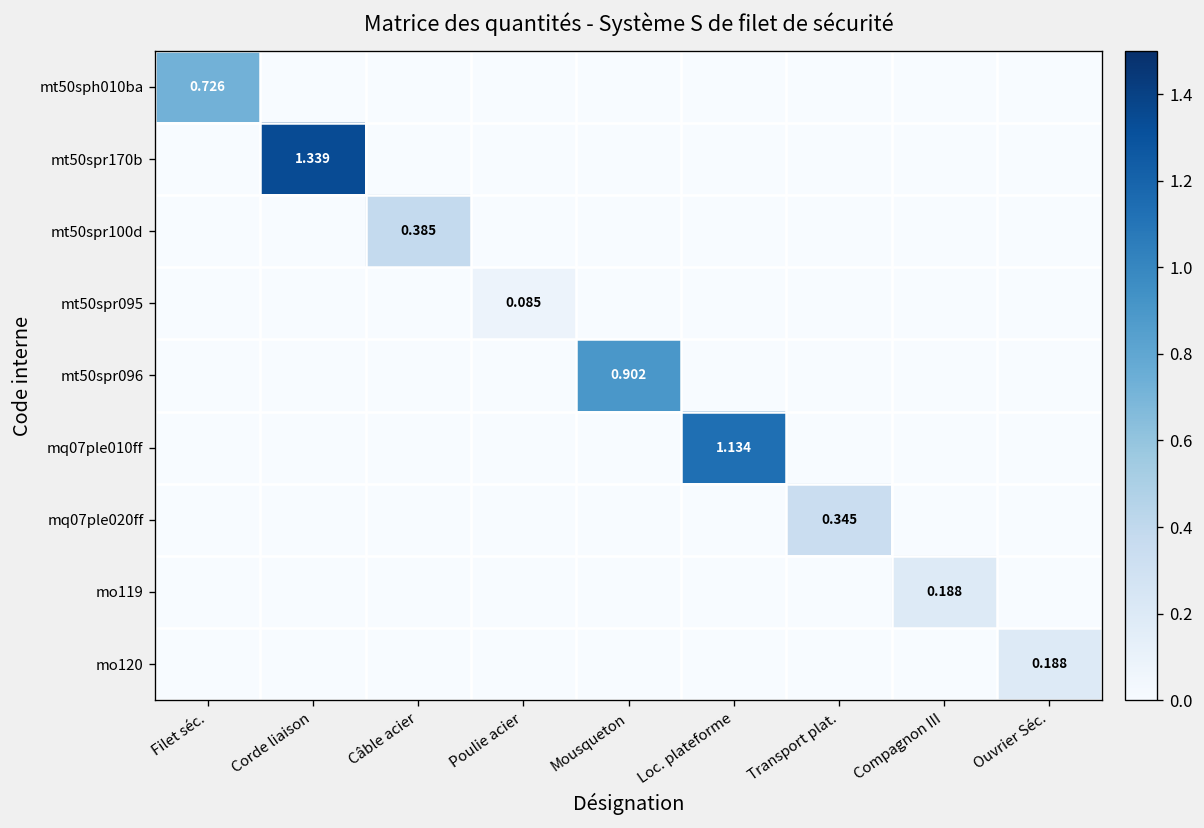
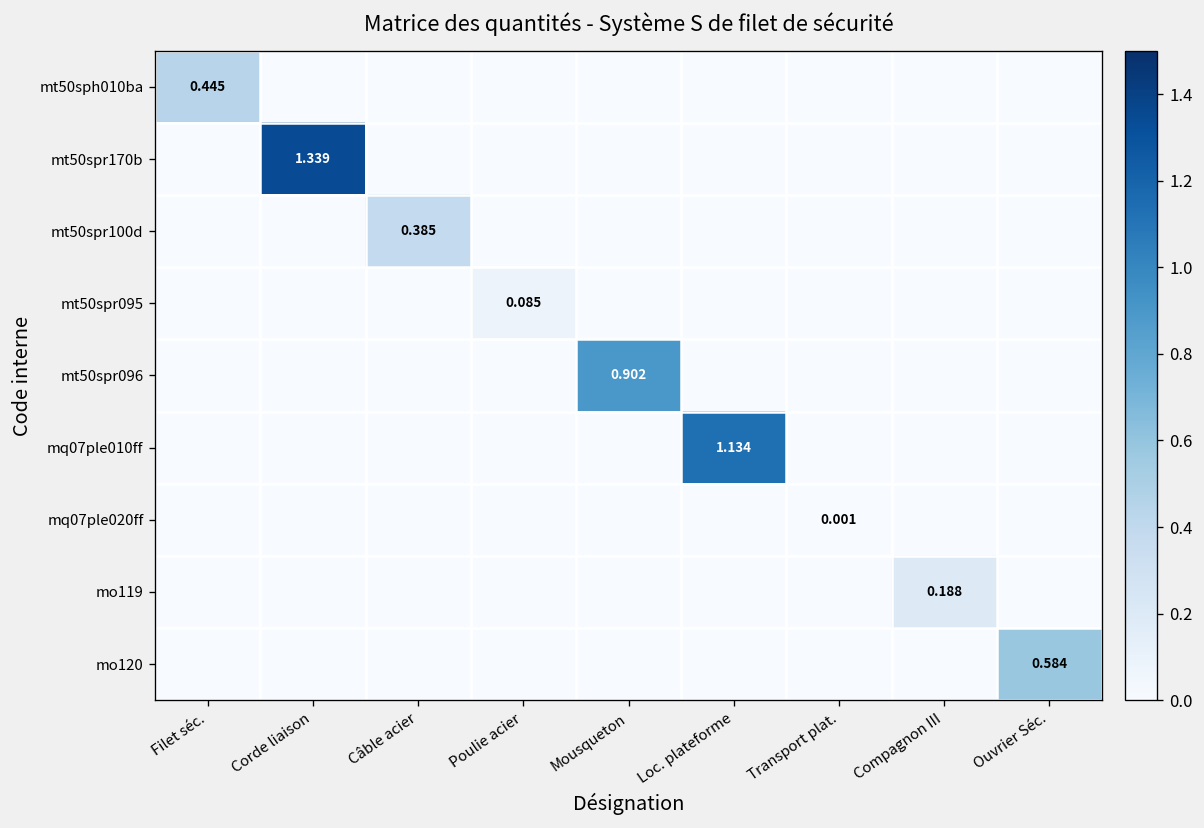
mt50sph010ba, Filet séc.: 0.726 -> 0.445
mq07ple020ff, Transport plat.: 0.345 -> 0.001
mo120, Ouvrier Séc.: 0.188 -> 0.584
